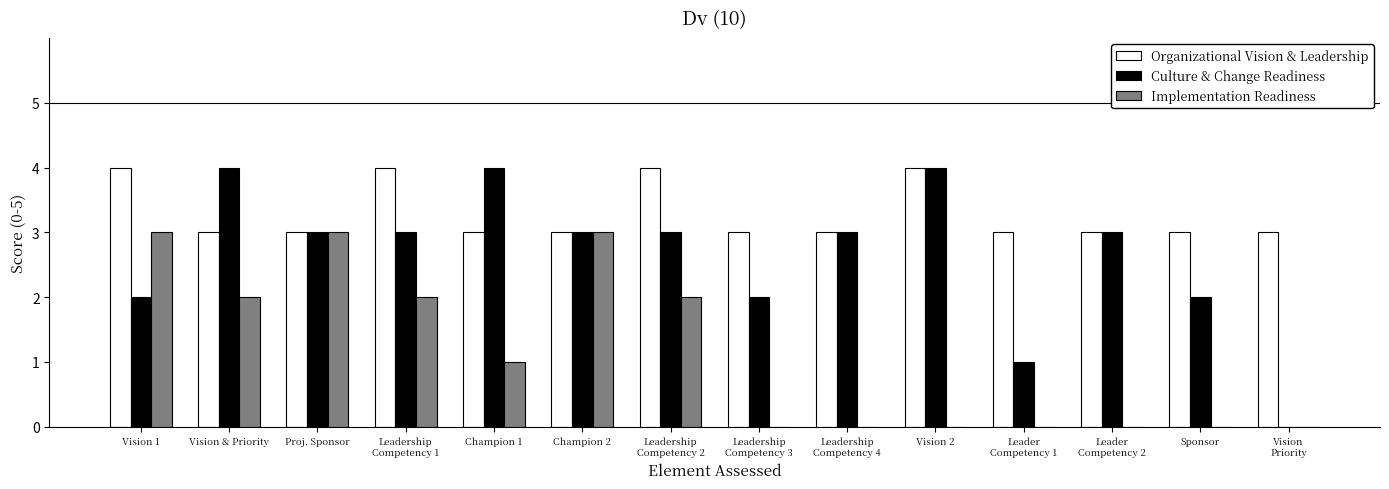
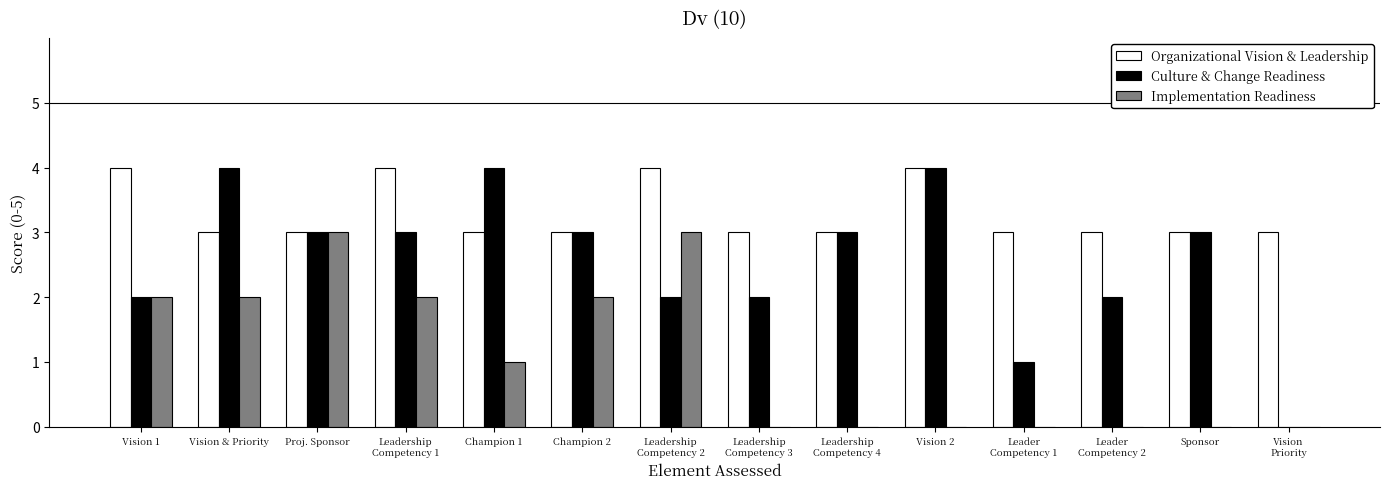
Implementation Readiness, Vision 1: 3 -> 2
Implementation Readiness, Champion 2: 3 -> 2
Culture & Change Readiness, Leadership Competency 2: 3 -> 2
Implementation Readiness, Leadership Competency 2: 2 -> 3
Culture & Change Readiness, Leader Competency 2: 3 -> 2
Culture & Change Readiness, Sponsor: 2 -> 3
